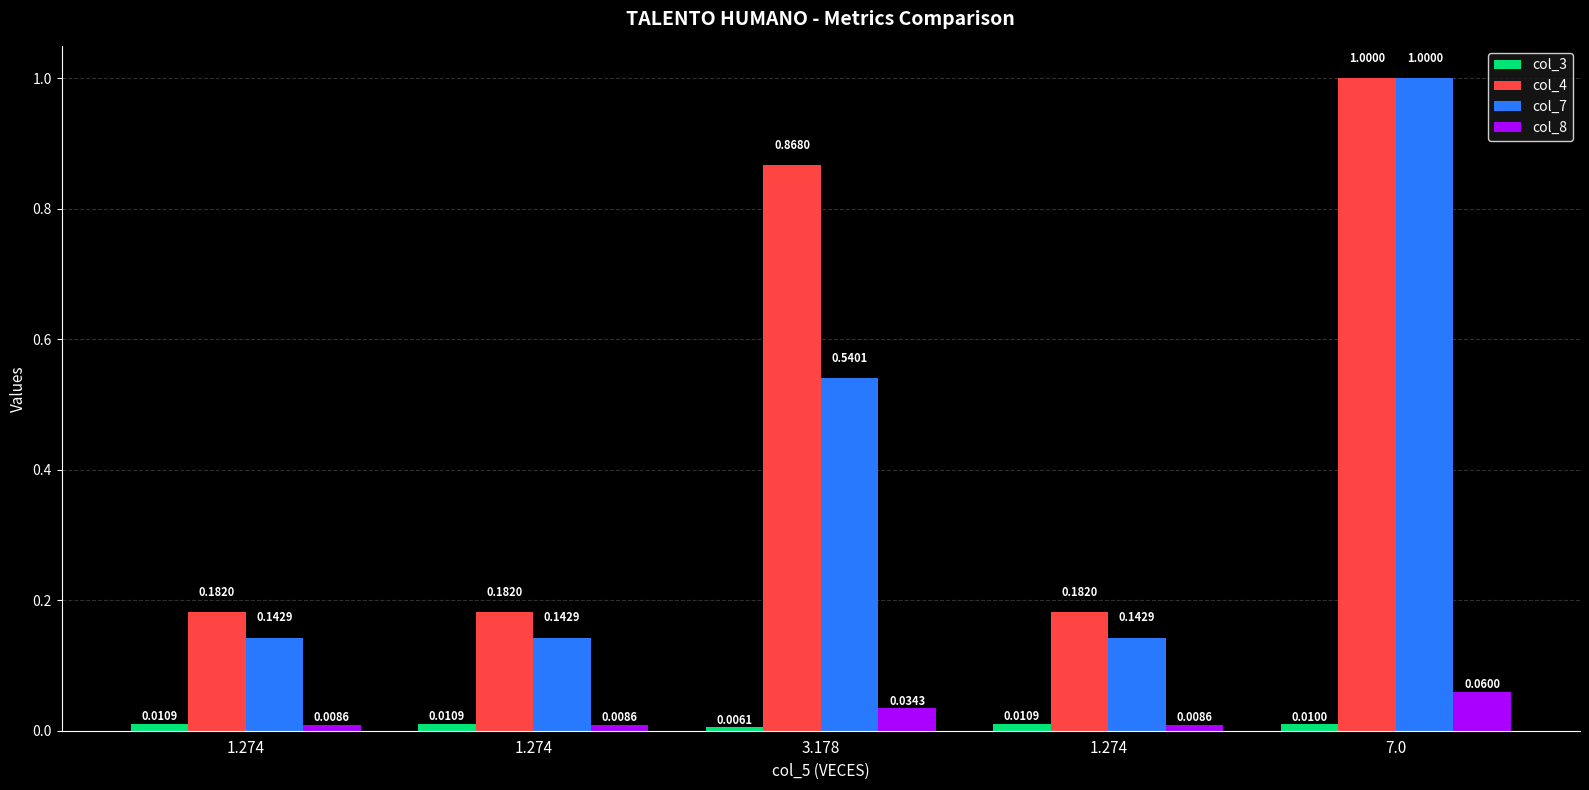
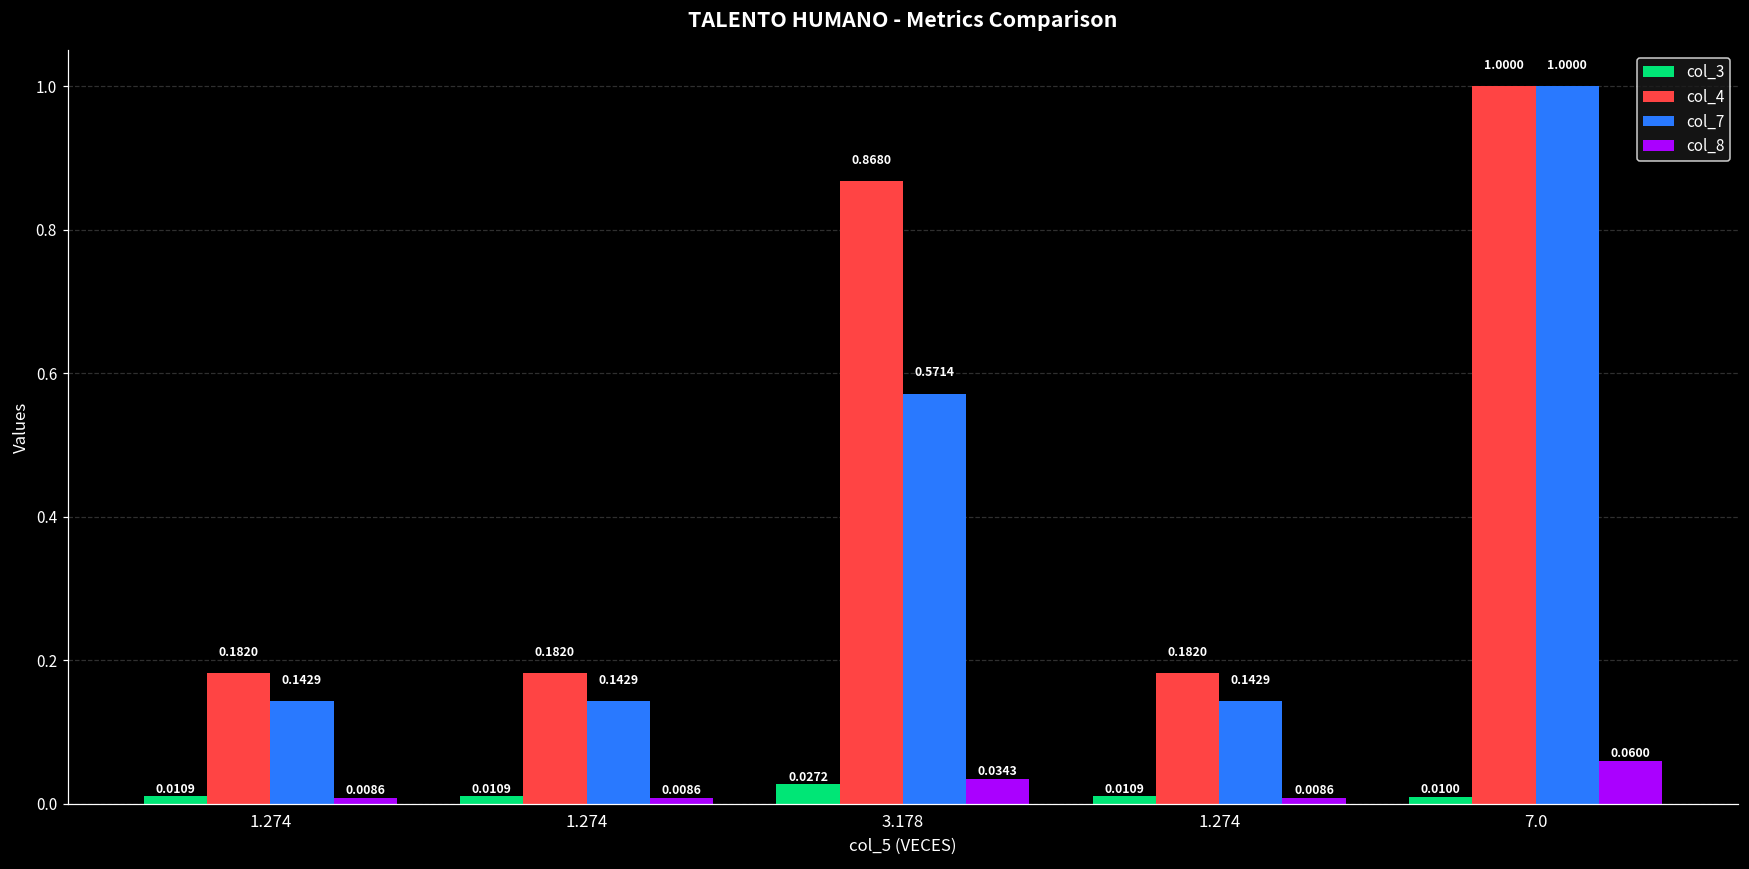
col_3, 3.178: 0.0061 -> 0.0272
col_7, 3.178: 0.5401 -> 0.5714
